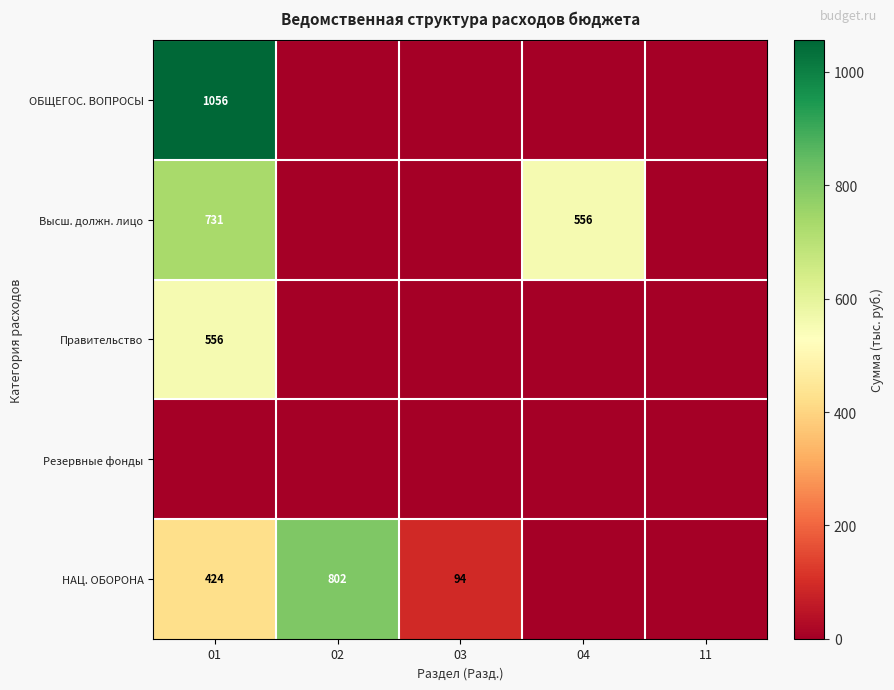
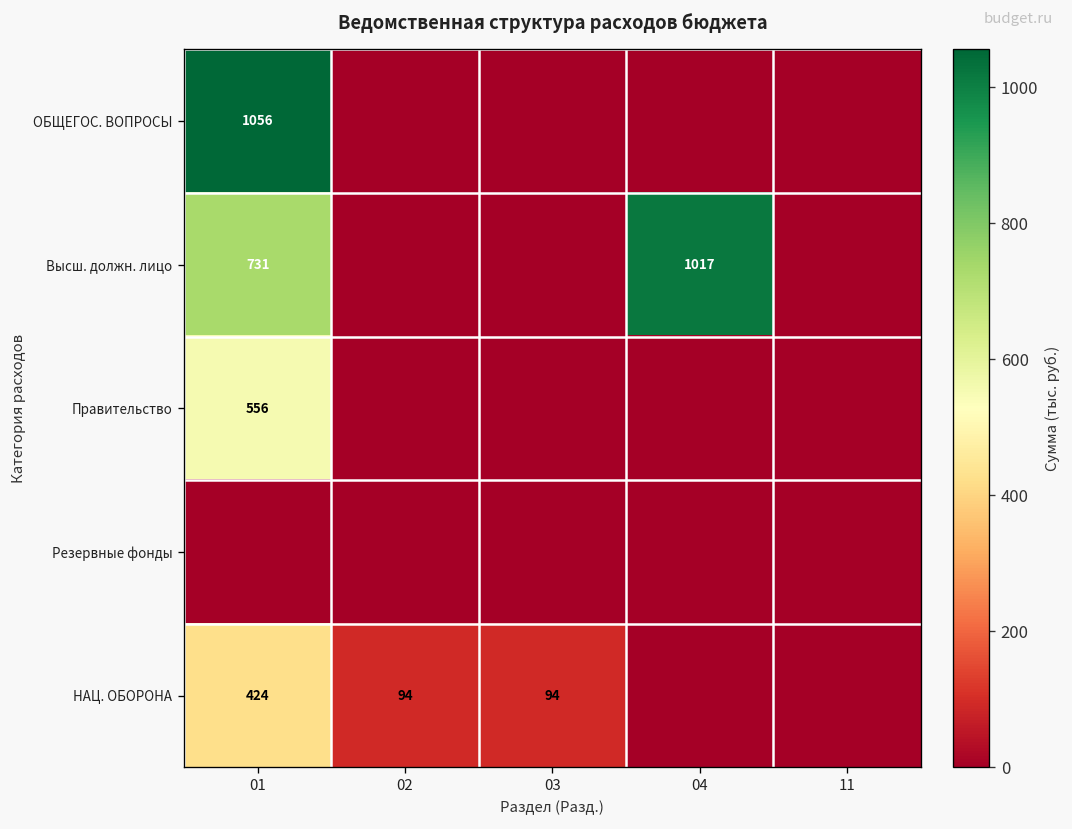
Высш. должн. лицо, 04: 556 -> 1017
НАЦ. ОБОРОНА, 02: 802 -> 94
